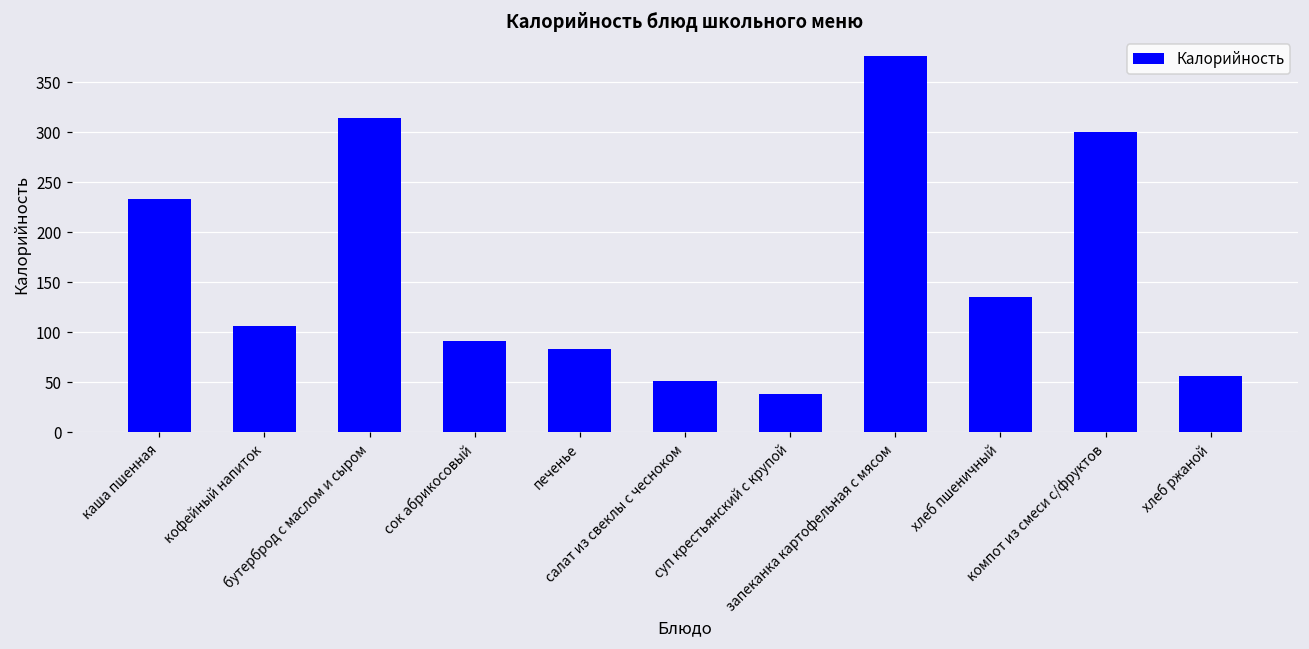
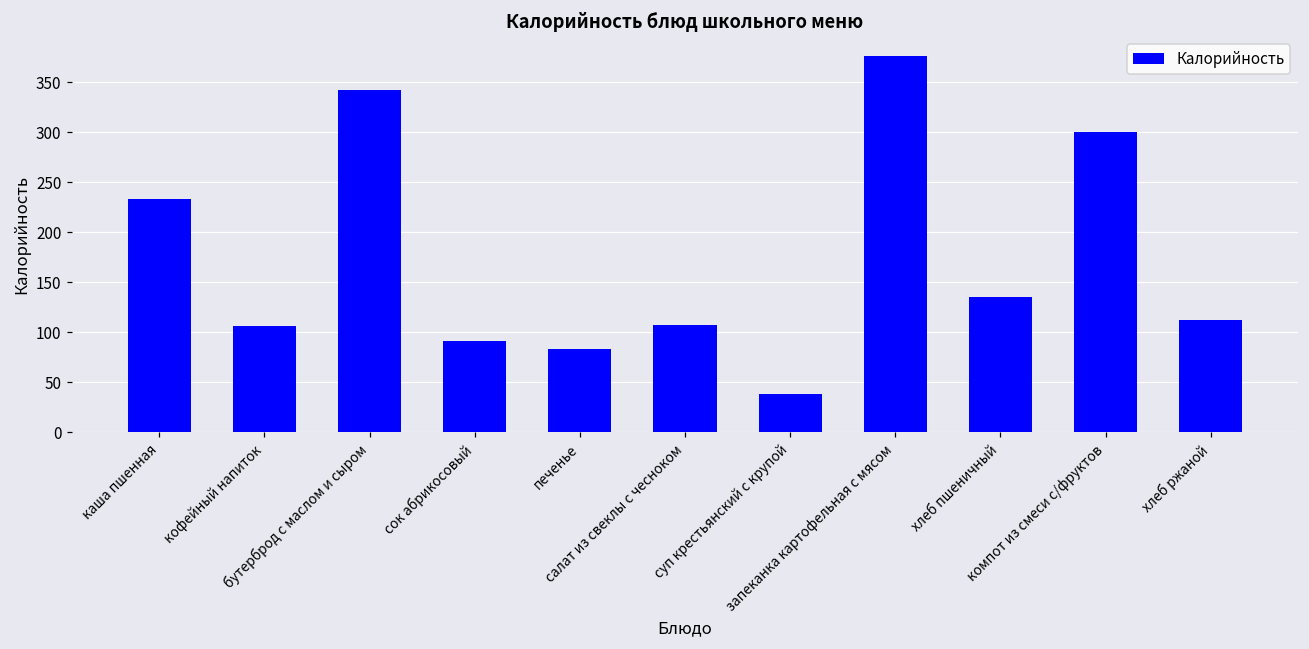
бутерброд с маслом и сыром: 310 -> 340
салат из свеклы с чесноком: 50 -> 110
хлеб ржаной: 60 -> 110
